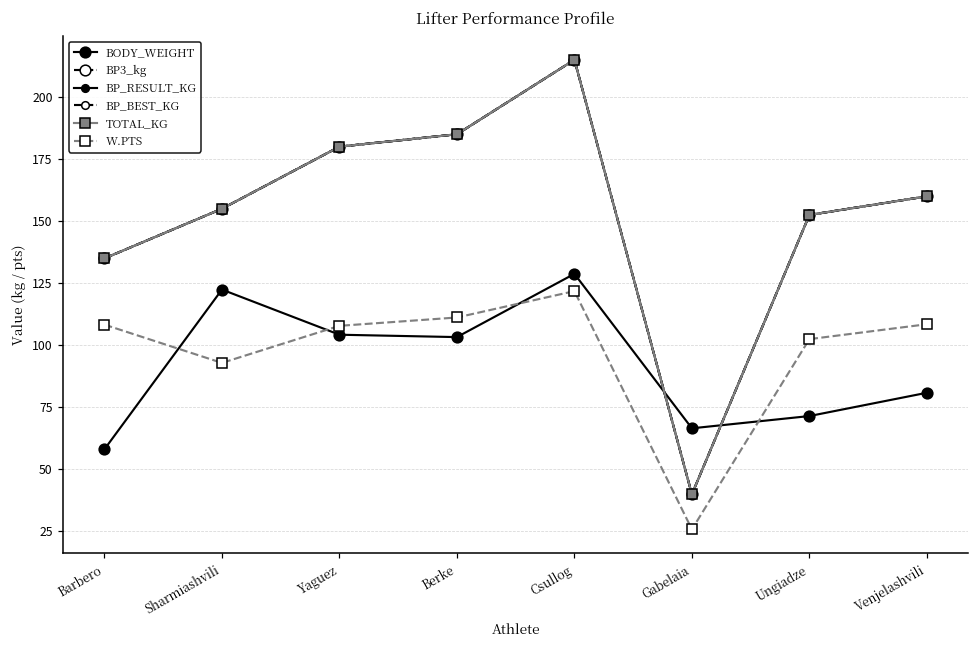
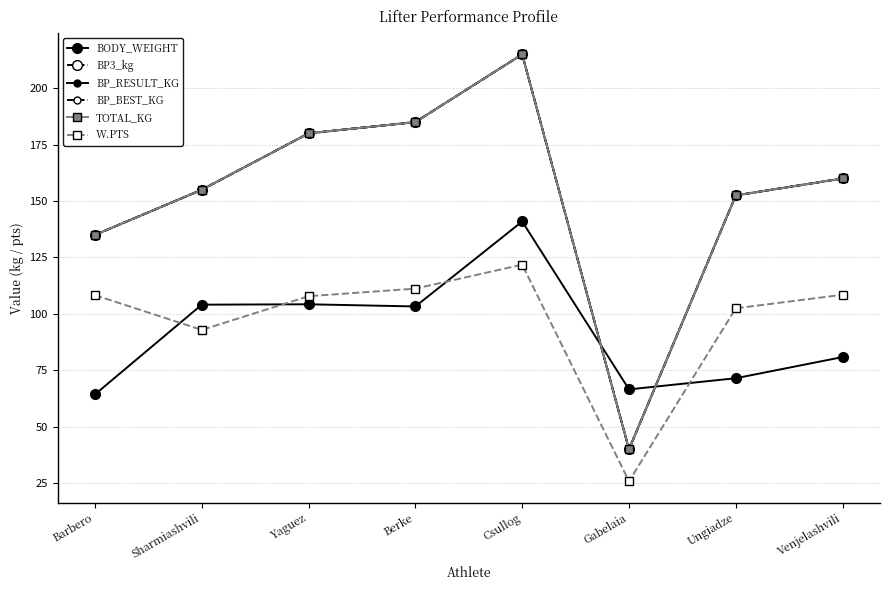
BODY_WEIGHT, Barbero: 58 -> 64
BODY_WEIGHT, Sharmiashvili: 122 -> 104
BODY_WEIGHT, Csullog: 129 -> 141
